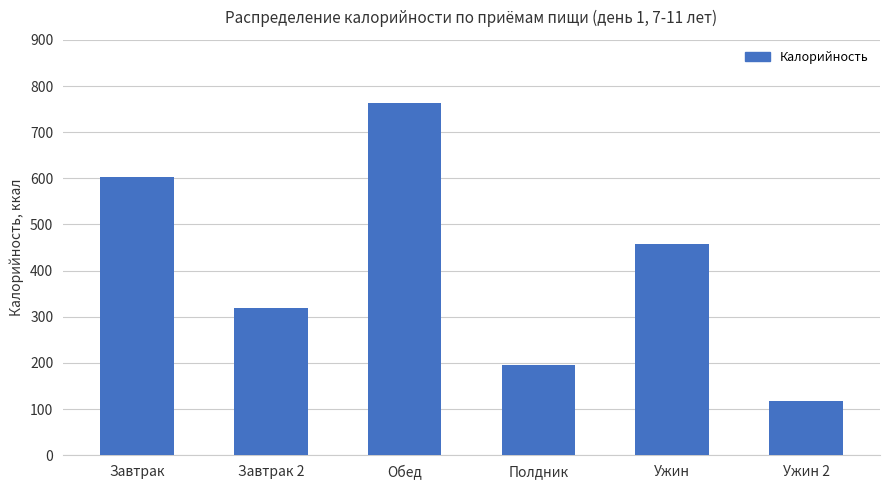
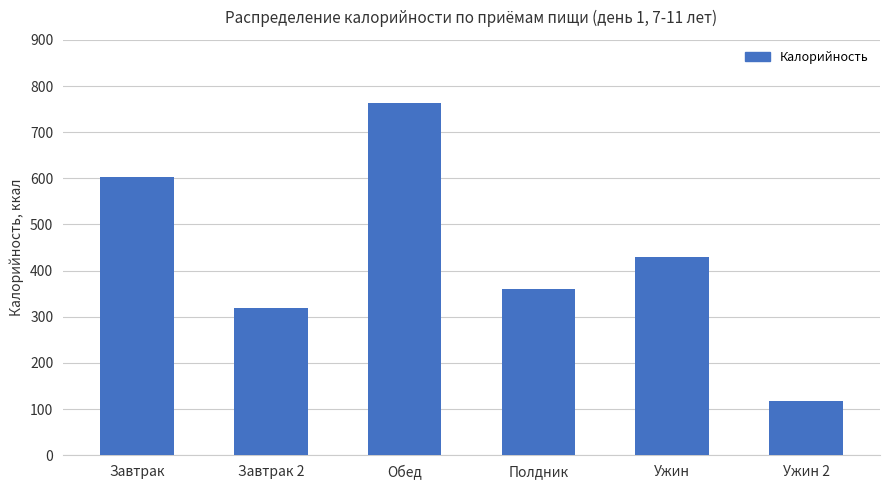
Полдник: 200 -> 360
Ужин: 460 -> 430
